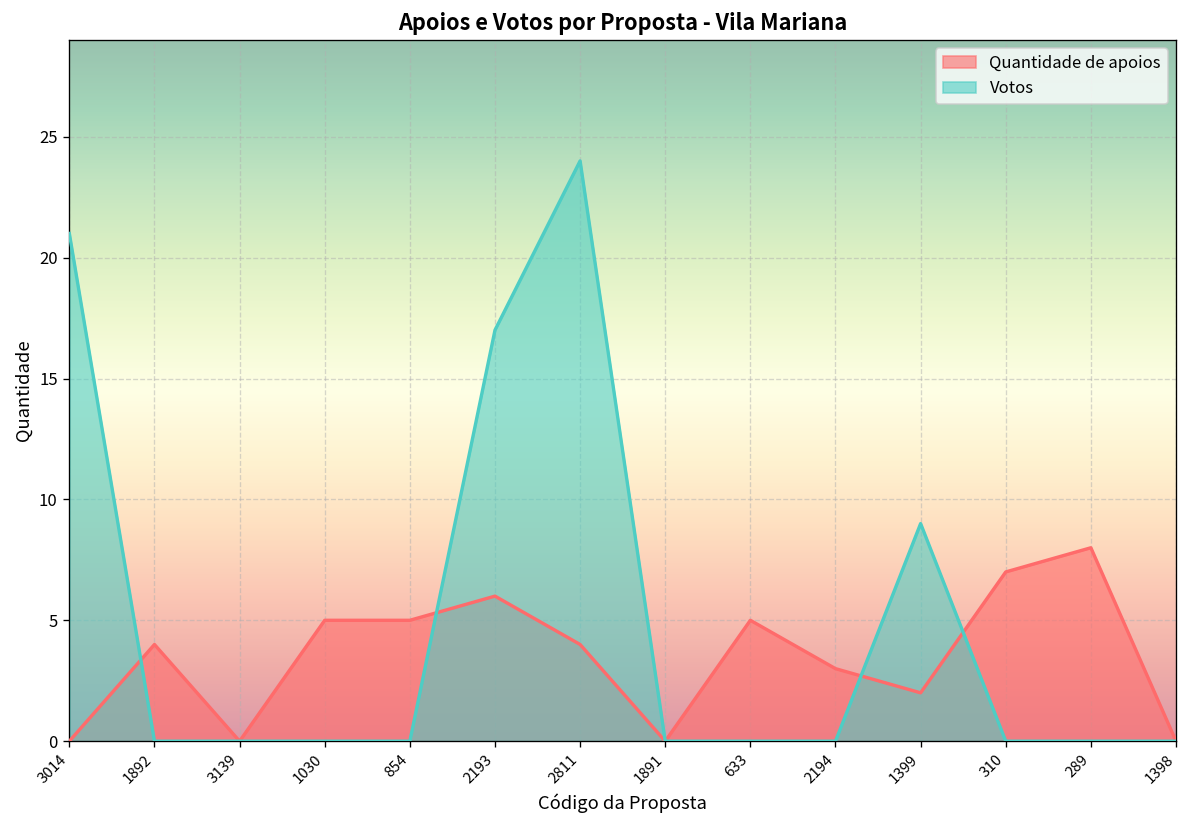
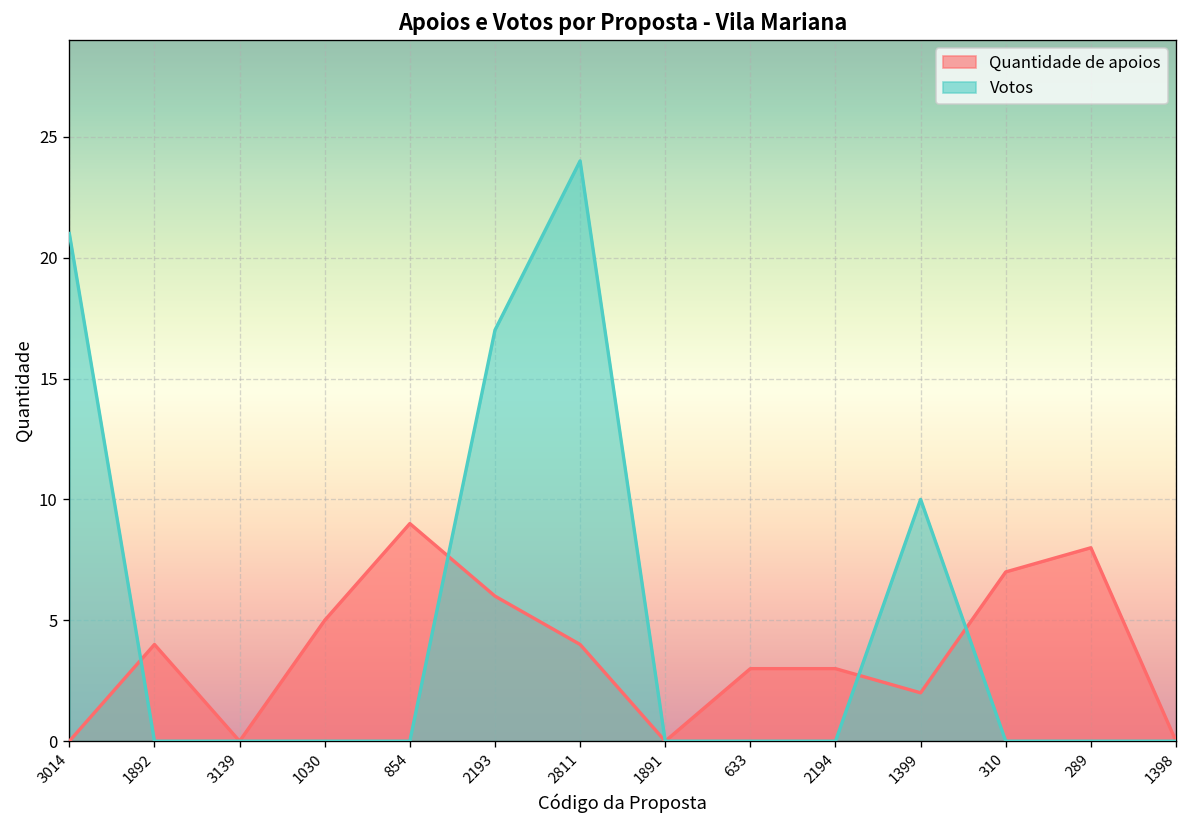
Quantidade de apoios, 854: 5 -> 9
Quantidade de apoios, 633: 5 -> 3
Votos, 1399: 9 -> 10
